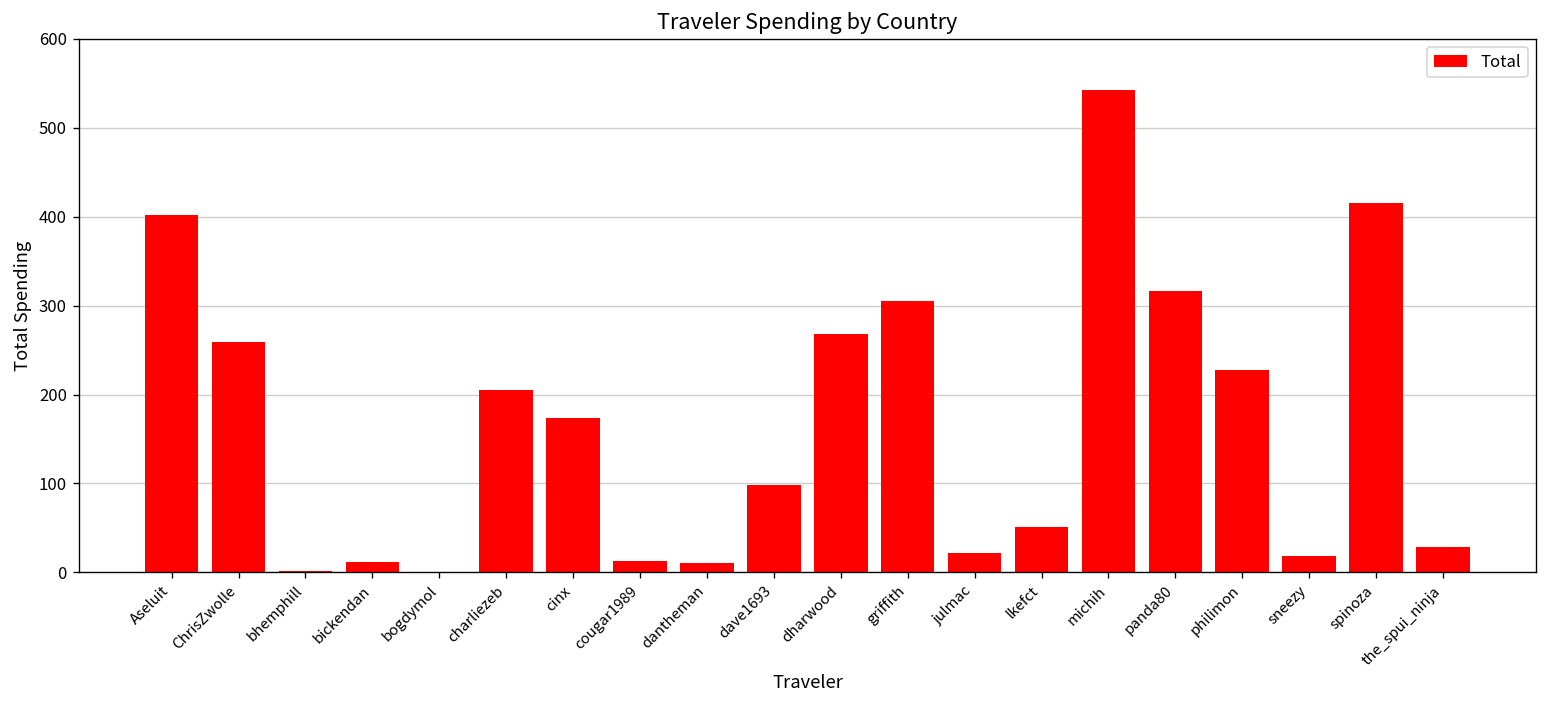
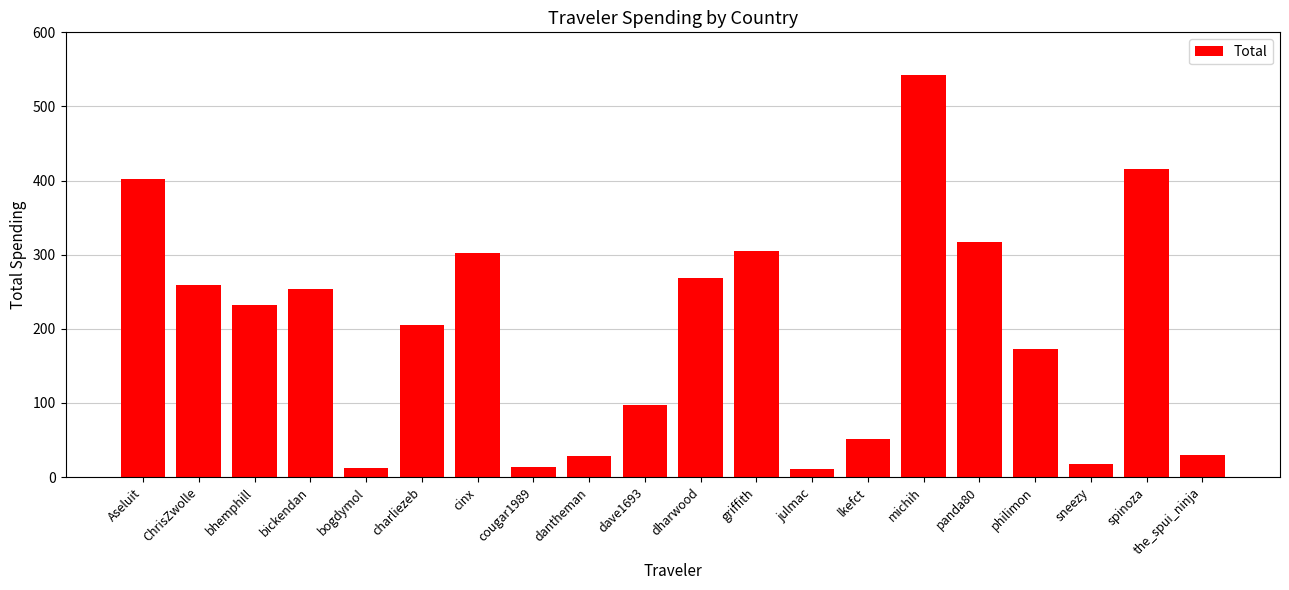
bhemphill: 0 -> 230
bickendan: 10 -> 250
bogdymol: 0 -> 10
cinx: 170 -> 300
dantheman: 10 -> 30
julmac: 20 -> 10
philimon: 230 -> 170
